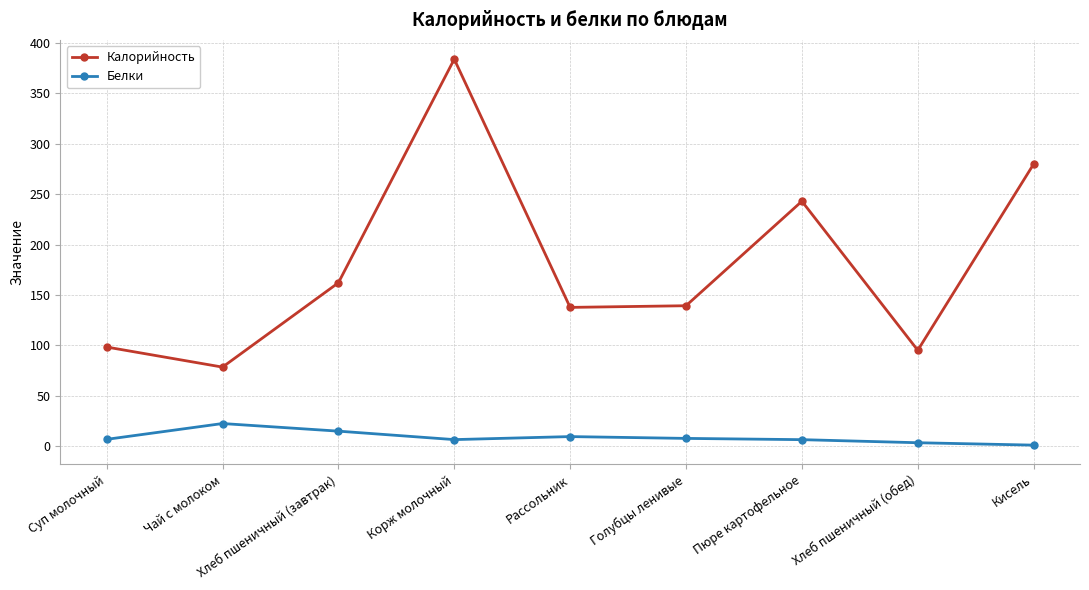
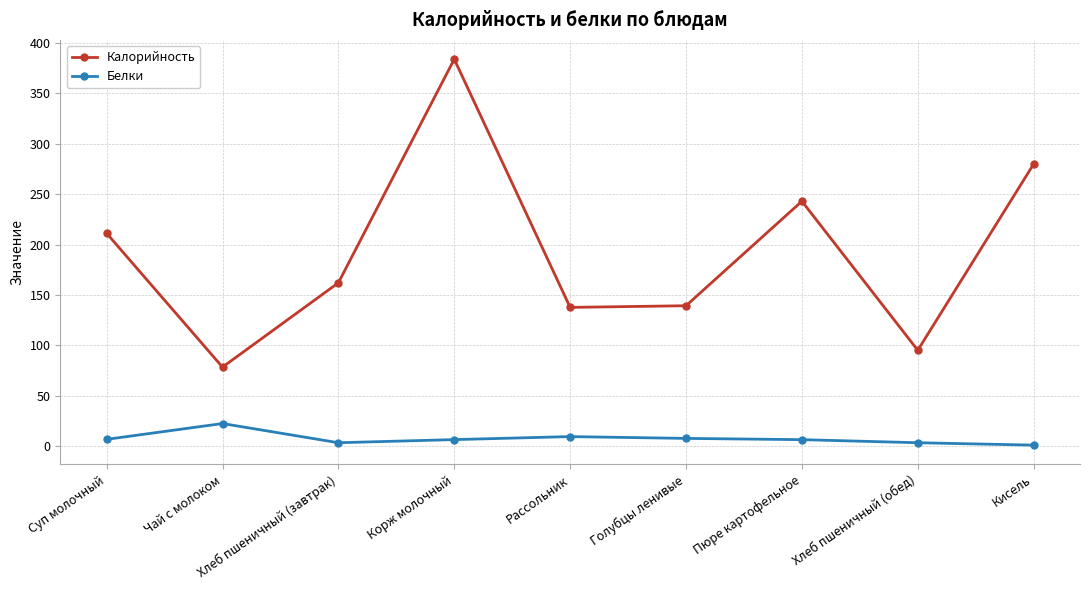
Калорийность, Суп молочный: 98 -> 211
Белки, Хлеб пшеничный (завтрак): 15 -> 3
